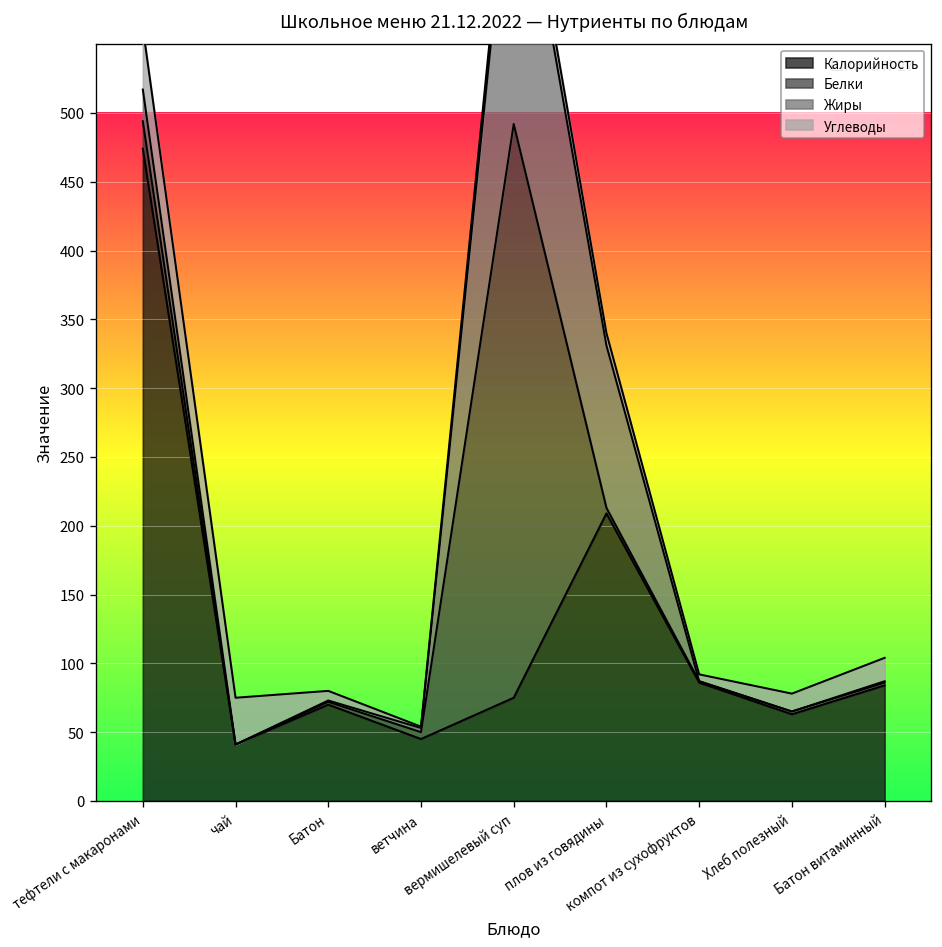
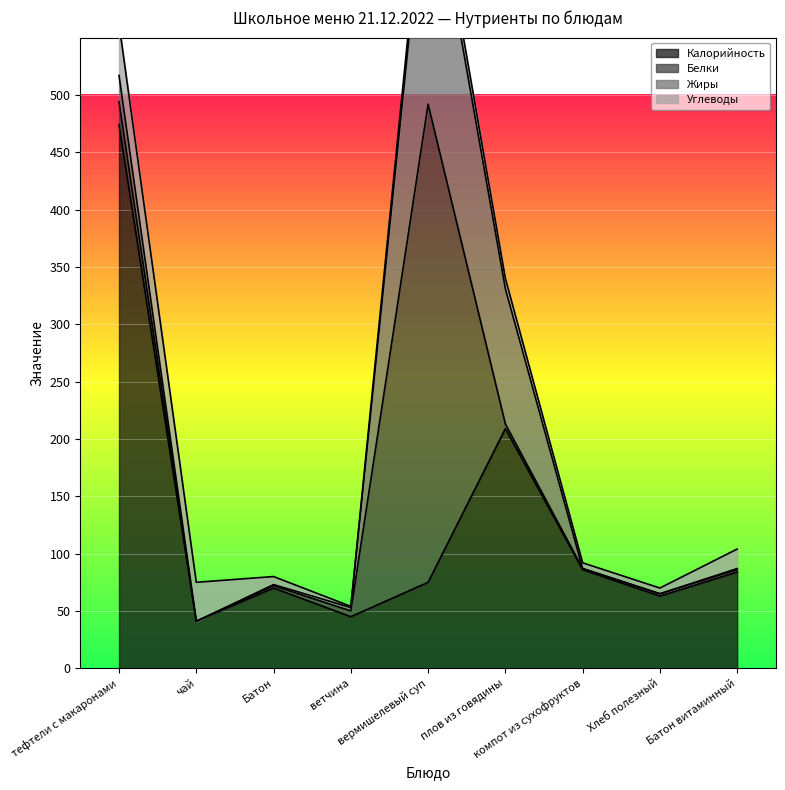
Углеводы, Хлеб полезный: 13 -> 5
